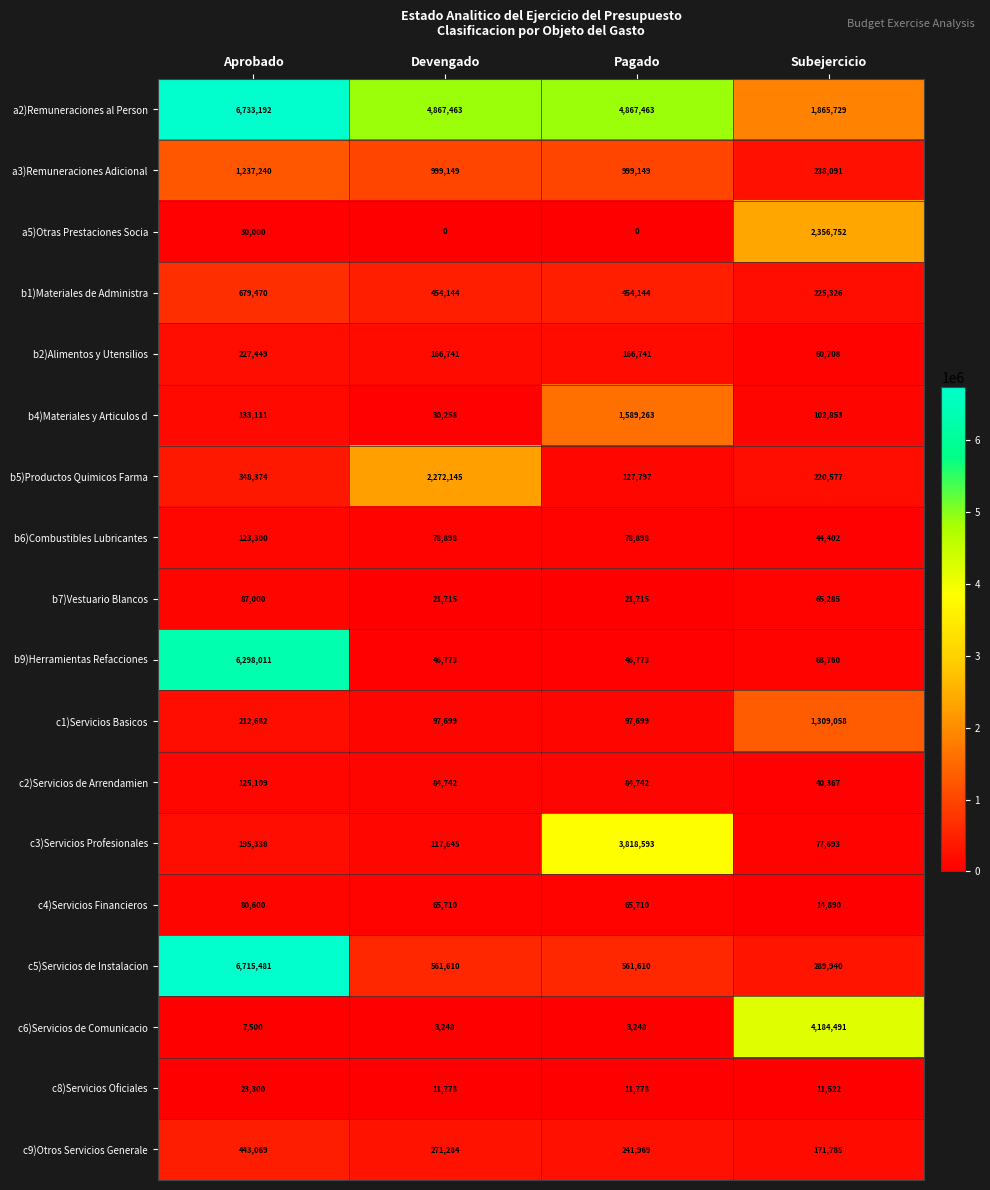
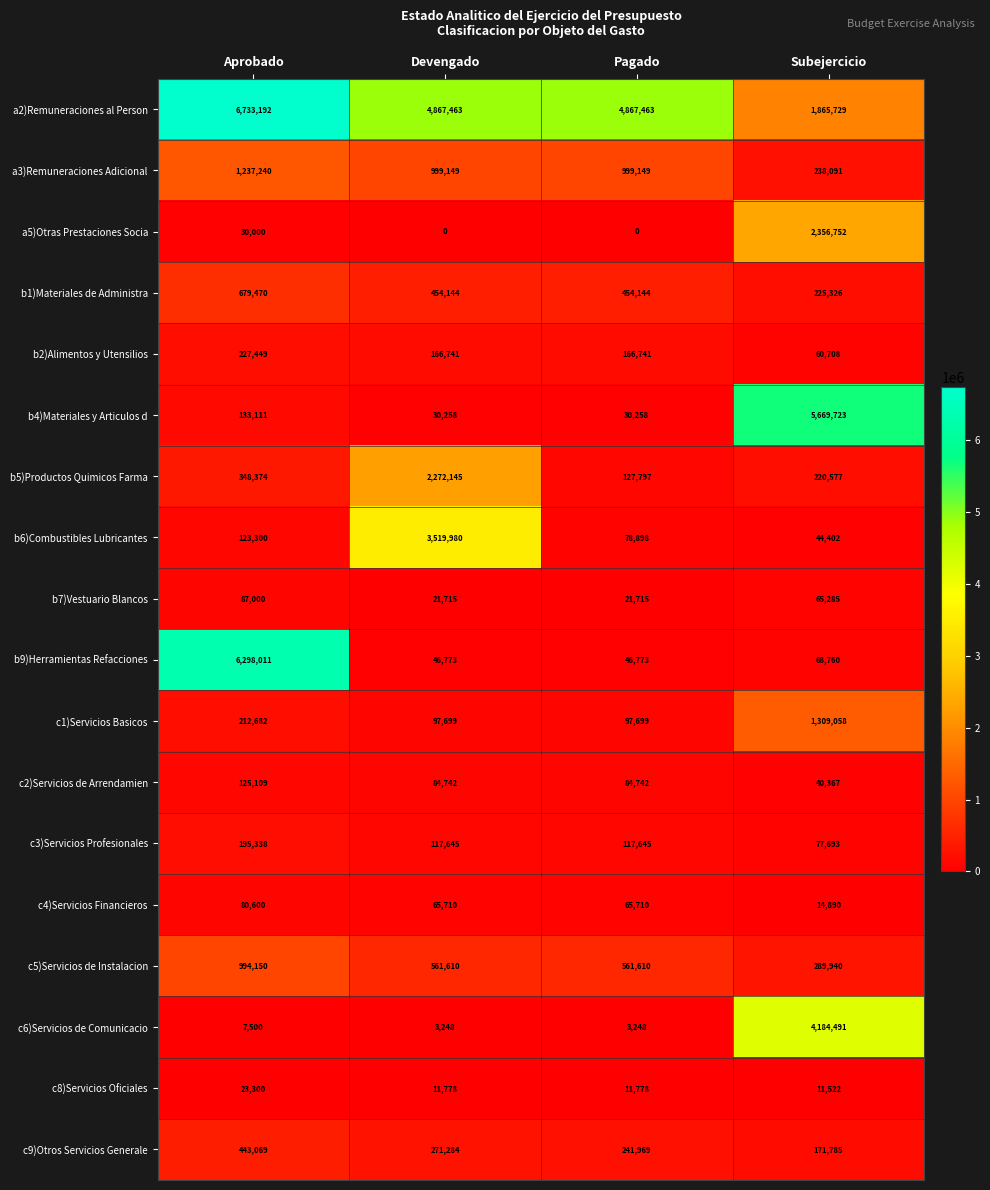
b4)Materiales y Articulos d, Pagado: 1,589,263 -> 30,258
b4)Materiales y Articulos d, Subejercicio: 102,853 -> 5,669,723
b6)Combustibles Lubricantes, Devengado: 78,898 -> 3,519,980
c3)Servicios Profesionales, Pagado: 3,818,593 -> 117,645
c5)Servicios de Instalacion, Aprobado: 6,715,481 -> 994,150
